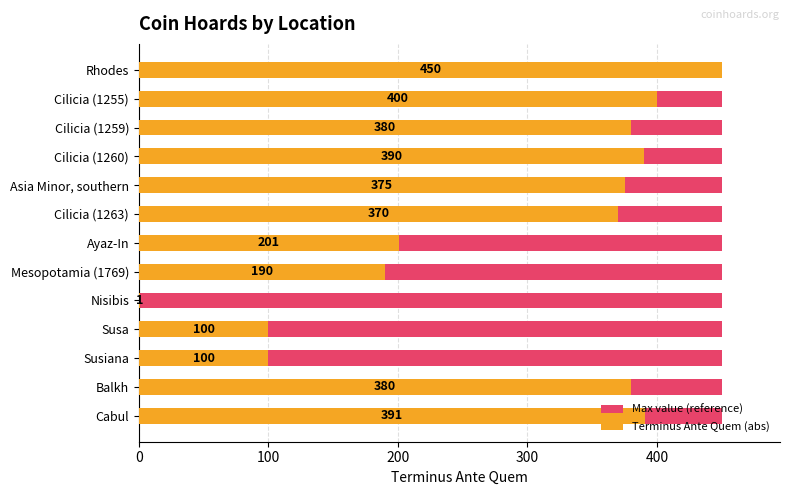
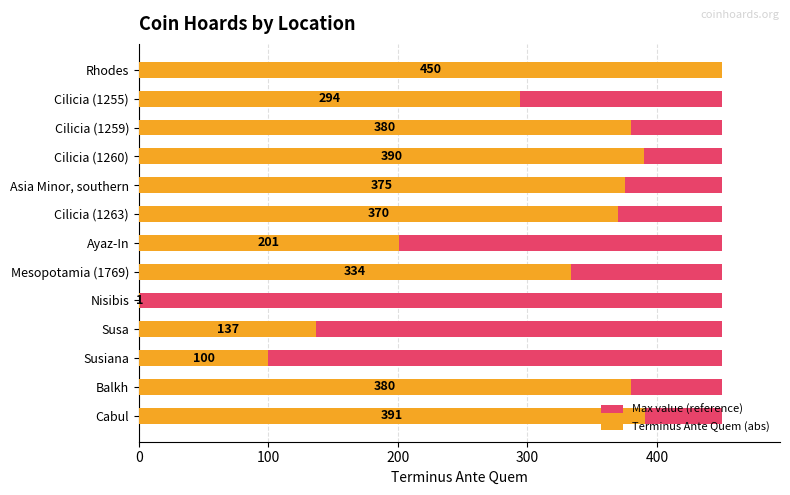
Terminus Ante Quem (abs), Cilicia (1255): 400 -> 294
Terminus Ante Quem (abs), Mesopotamia (1769): 190 -> 334
Terminus Ante Quem (abs), Susa: 100 -> 137
